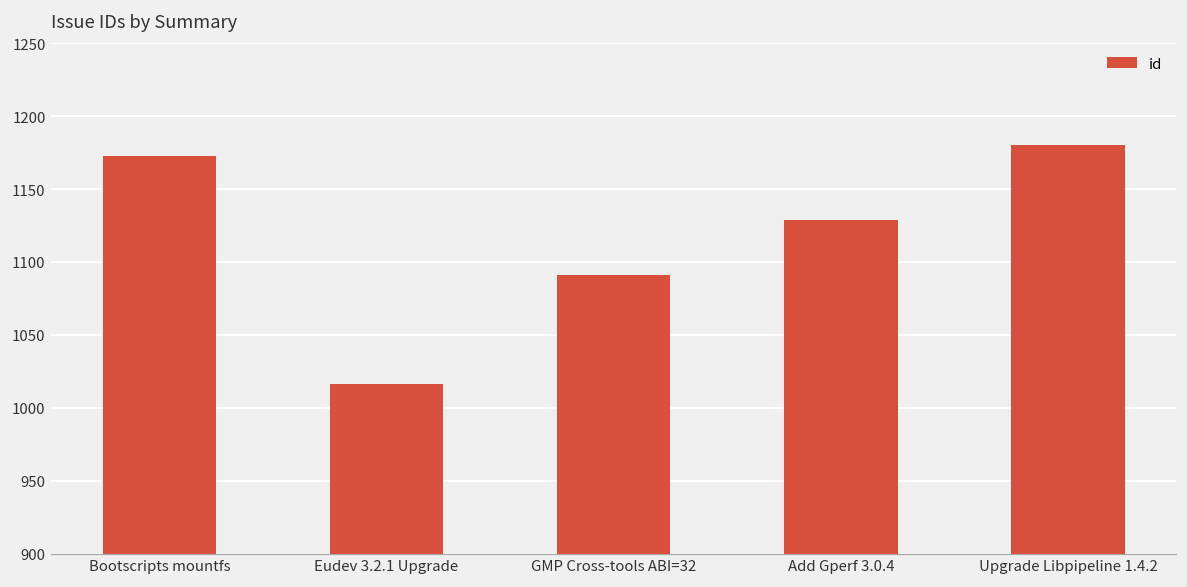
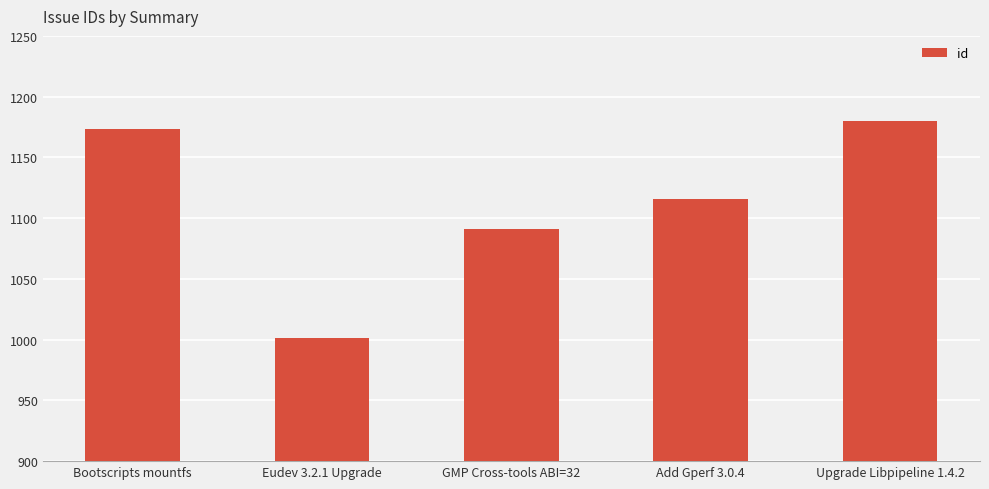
Eudev 3.2.1 Upgrade: 1016 -> 1001
Add Gperf 3.0.4: 1129 -> 1116
